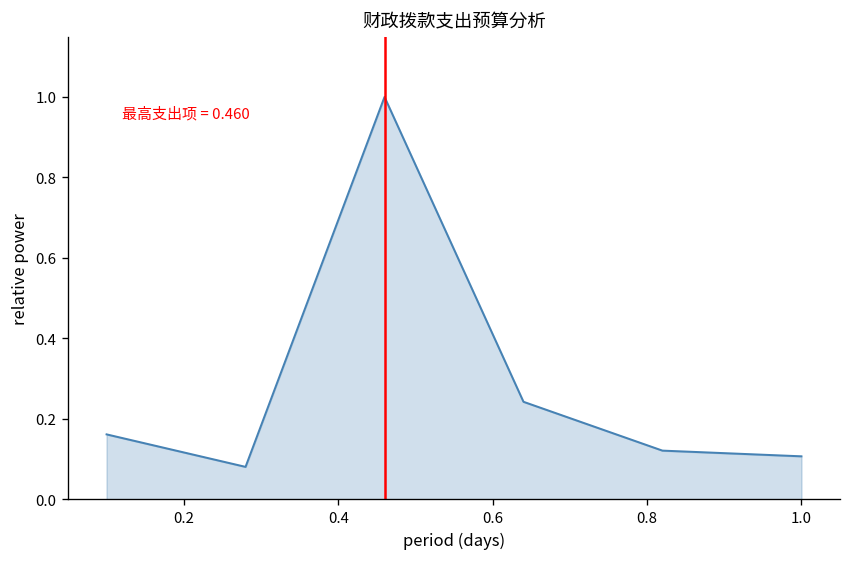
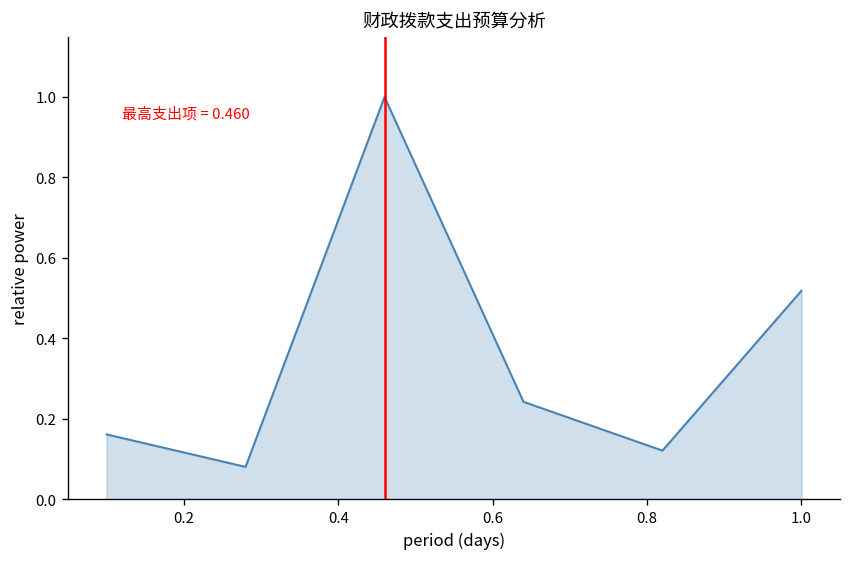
1.0: 0.11 -> 0.52
